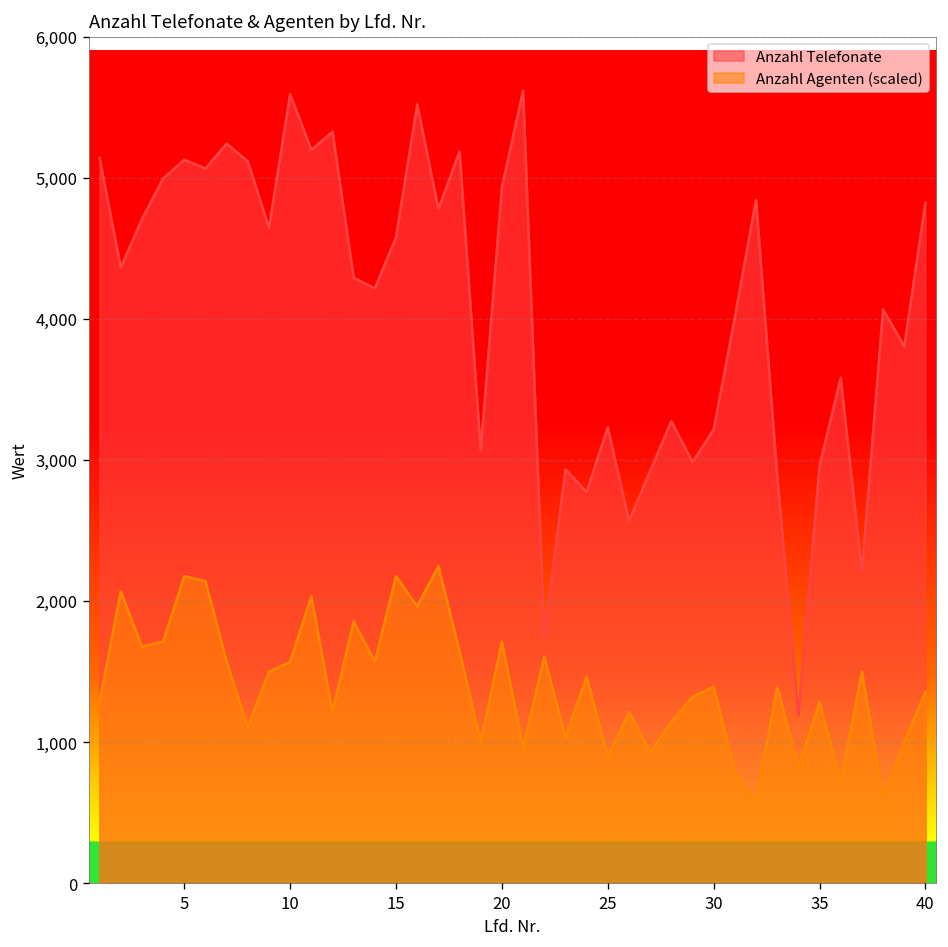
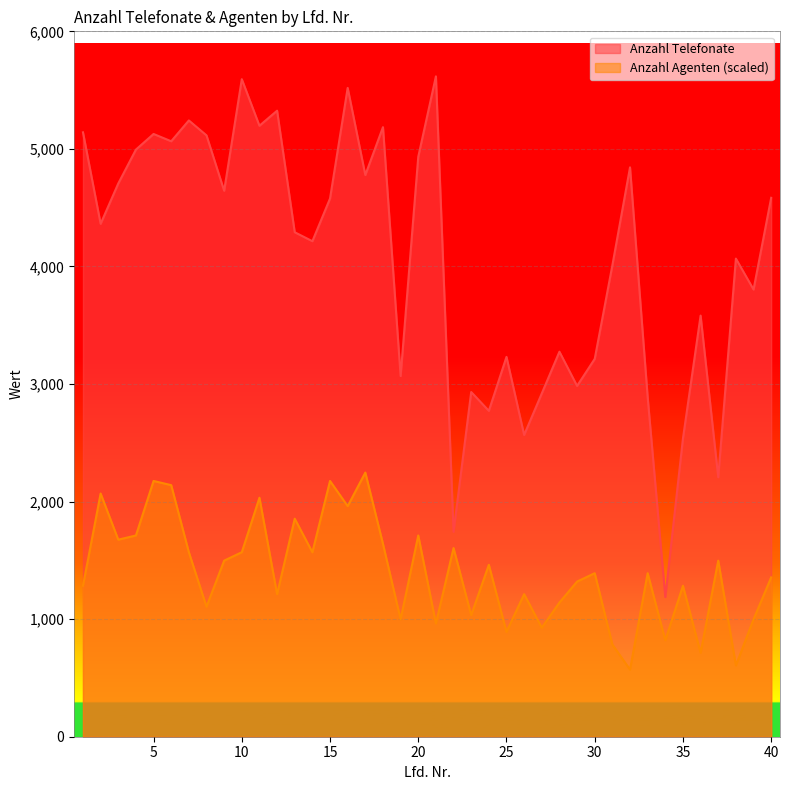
Anzahl Telefonate, 35: 2,960 -> 2,540
Anzahl Telefonate, 40: 4,820 -> 4,580
